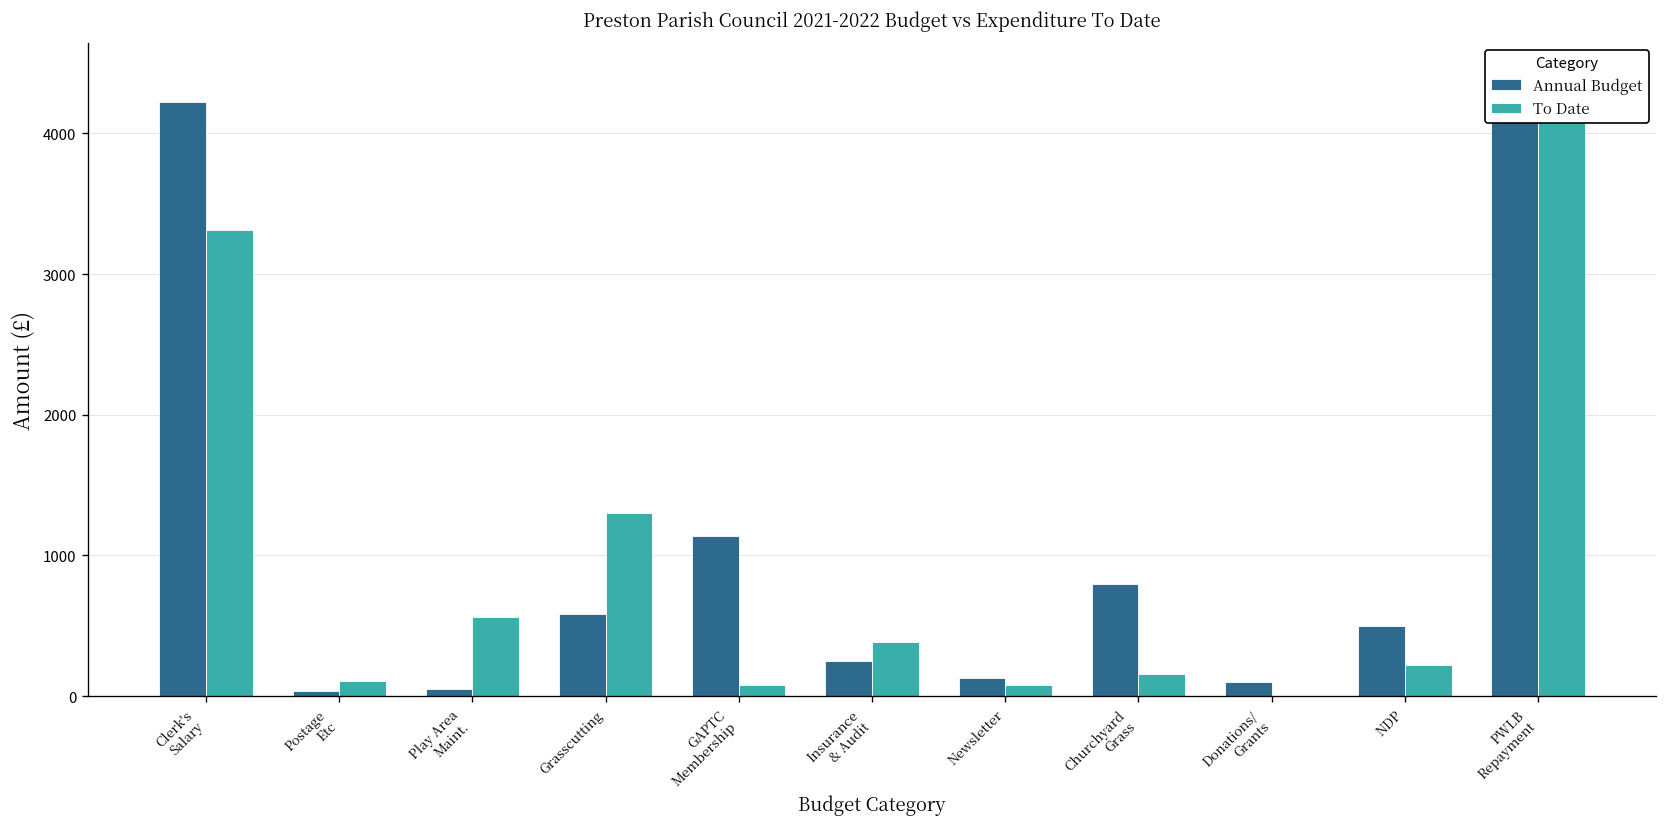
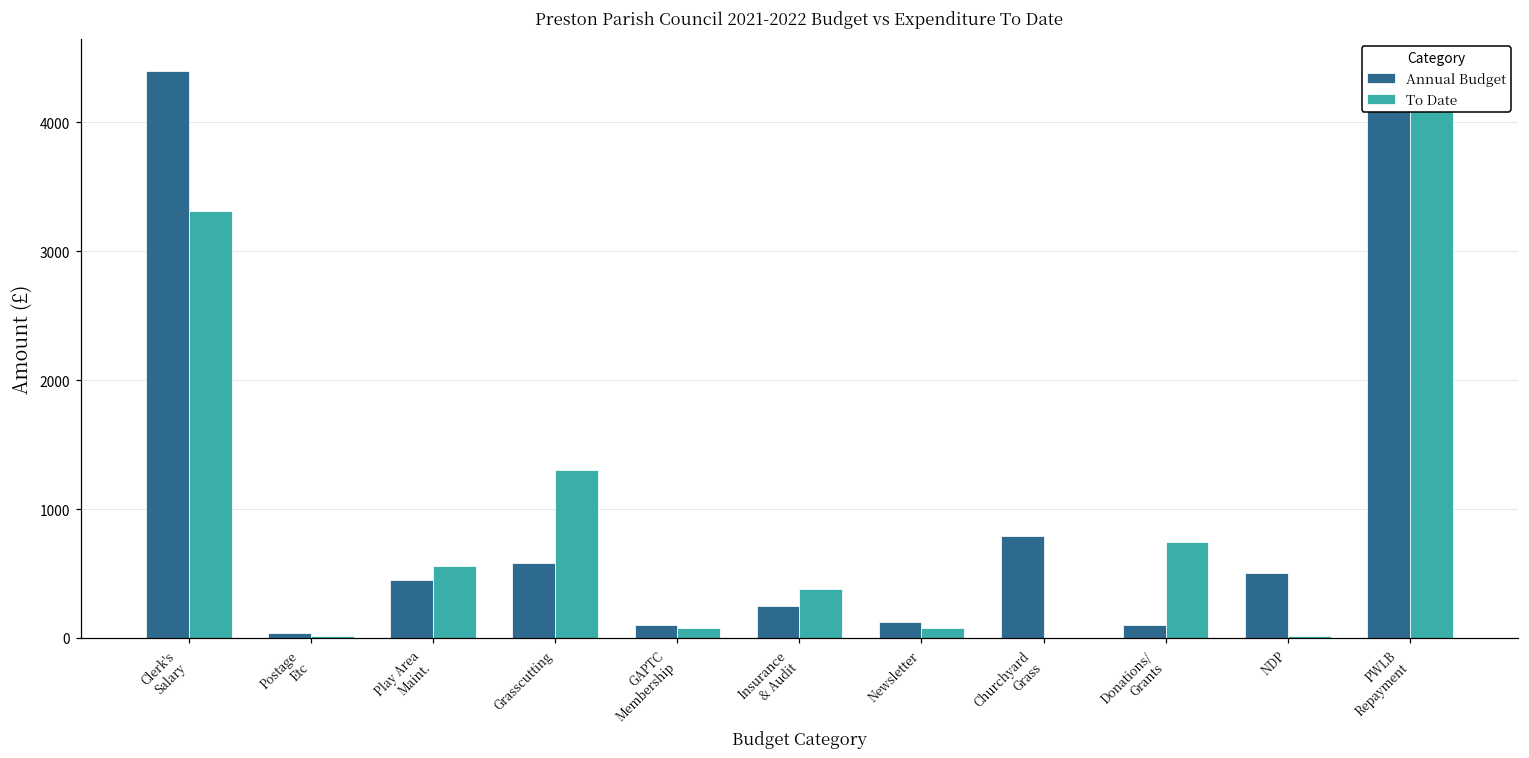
Annual Budget, Clerk's Salary: 4230 -> 4400
To Date, Postage Etc: 110 -> 10
Annual Budget, Play Area Maint.: 50 -> 450
Annual Budget, GAPTC Membership: 1140 -> 100
To Date, Churchyard Grass: 160 -> 0
To Date, Donations/ Grants: 0 -> 750
To Date, NDP: 220 -> 10
